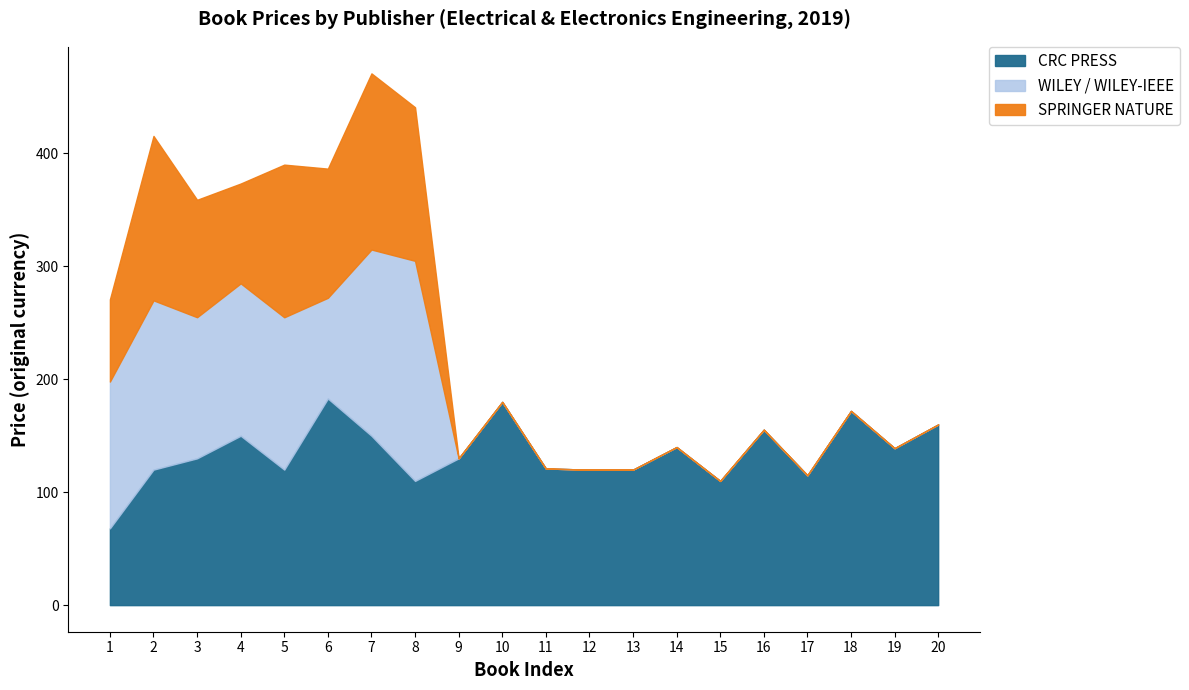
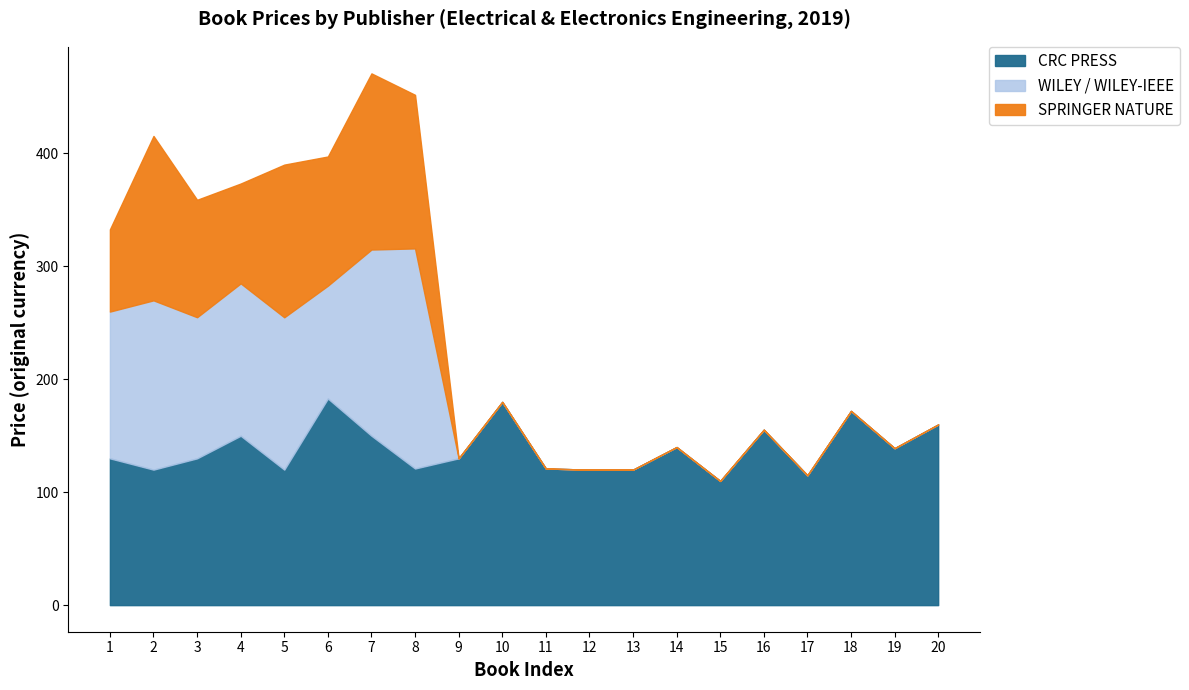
CRC PRESS, 1: 68 -> 130
WILEY / WILEY-IEEE, 6: 89 -> 100
CRC PRESS, 8: 110 -> 121
